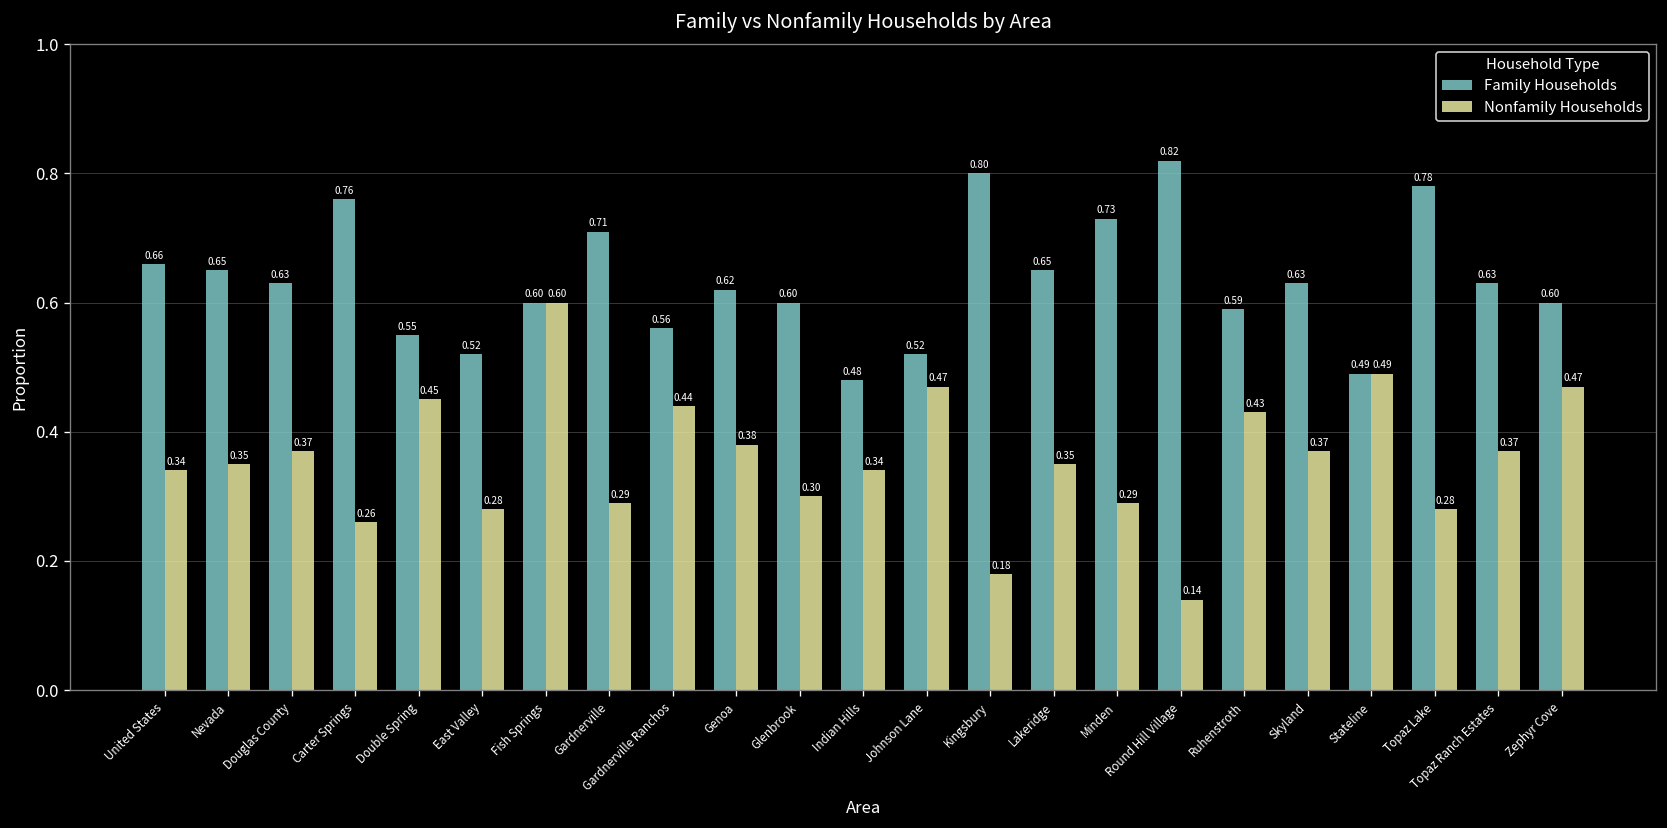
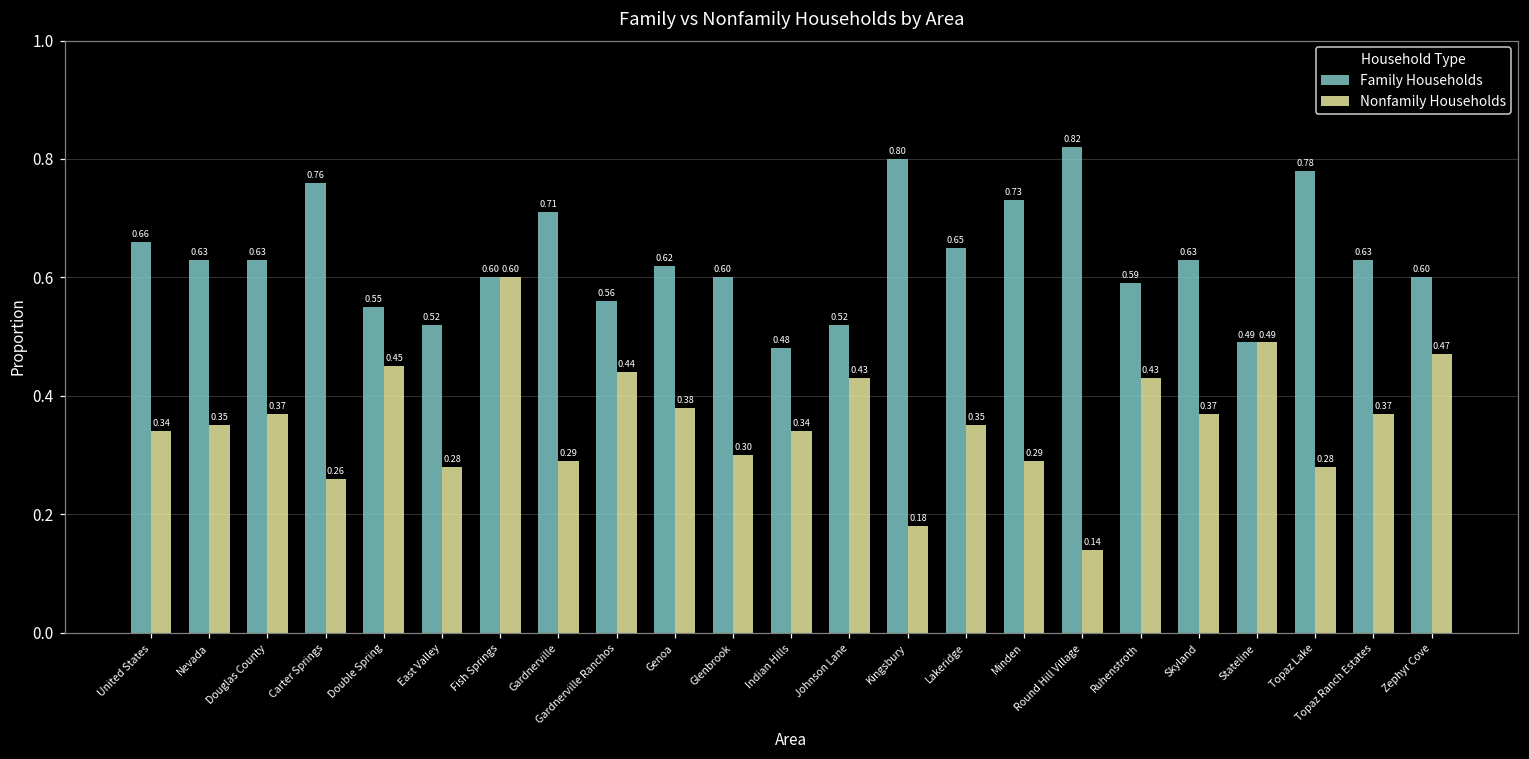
Family Households, Nevada: 0.65 -> 0.63
Nonfamily Households, Johnson Lane: 0.47 -> 0.43
